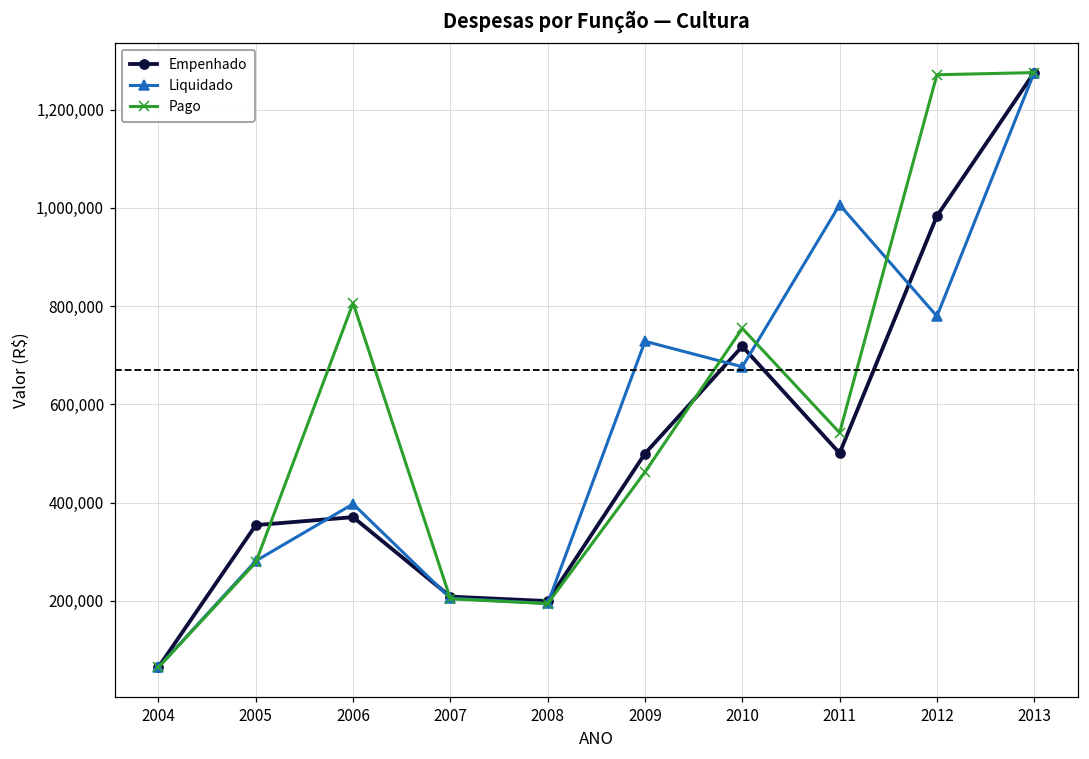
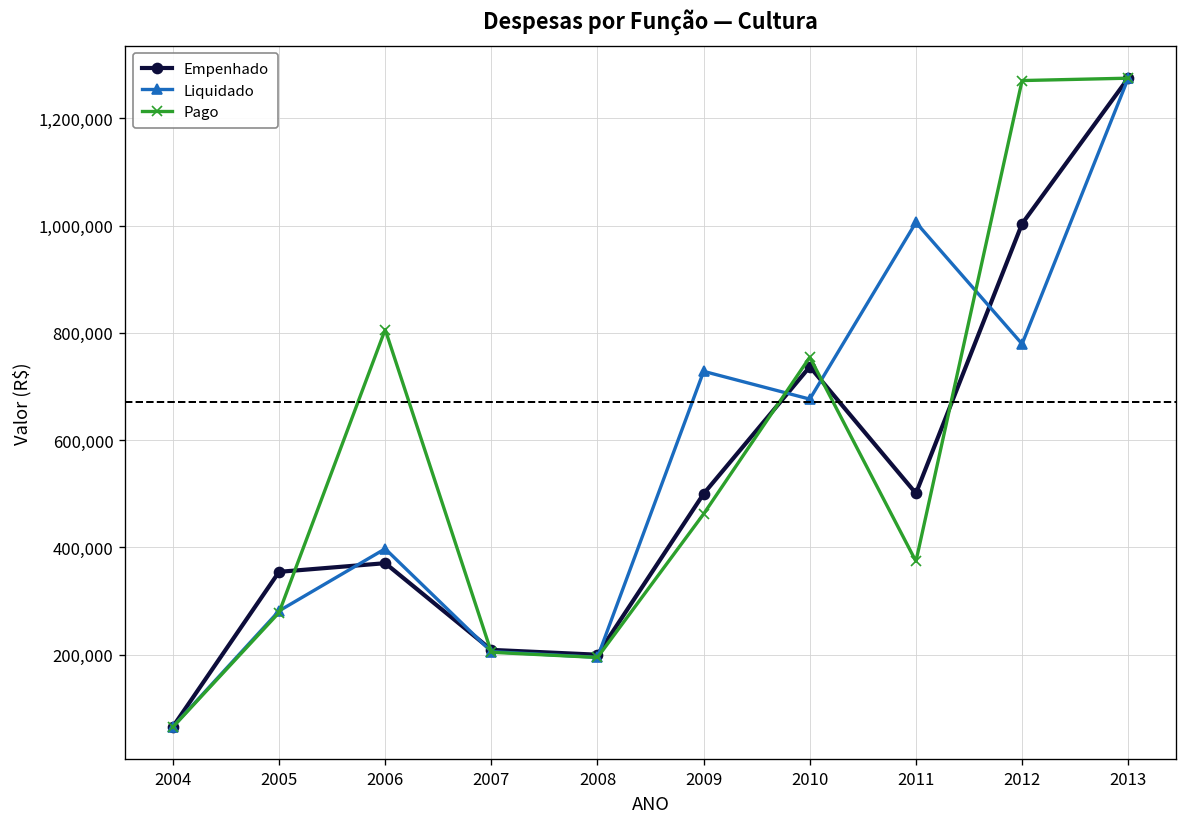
Empenhado, 2010: 720,000 -> 740,000
Pago, 2011: 540,000 -> 370,000
Empenhado, 2012: 980,000 -> 1,000,000
